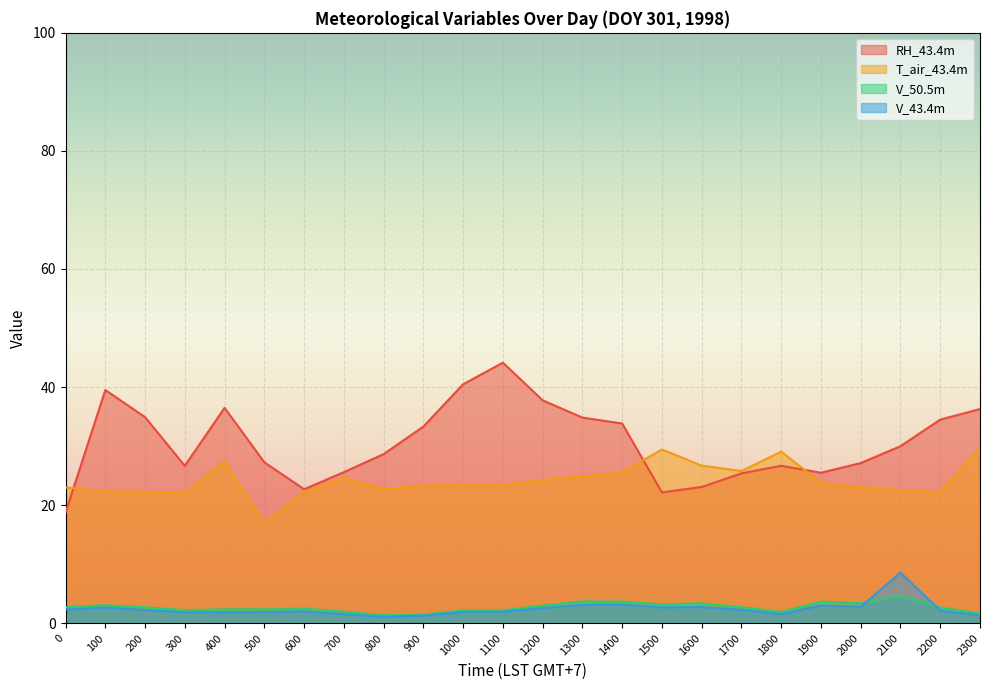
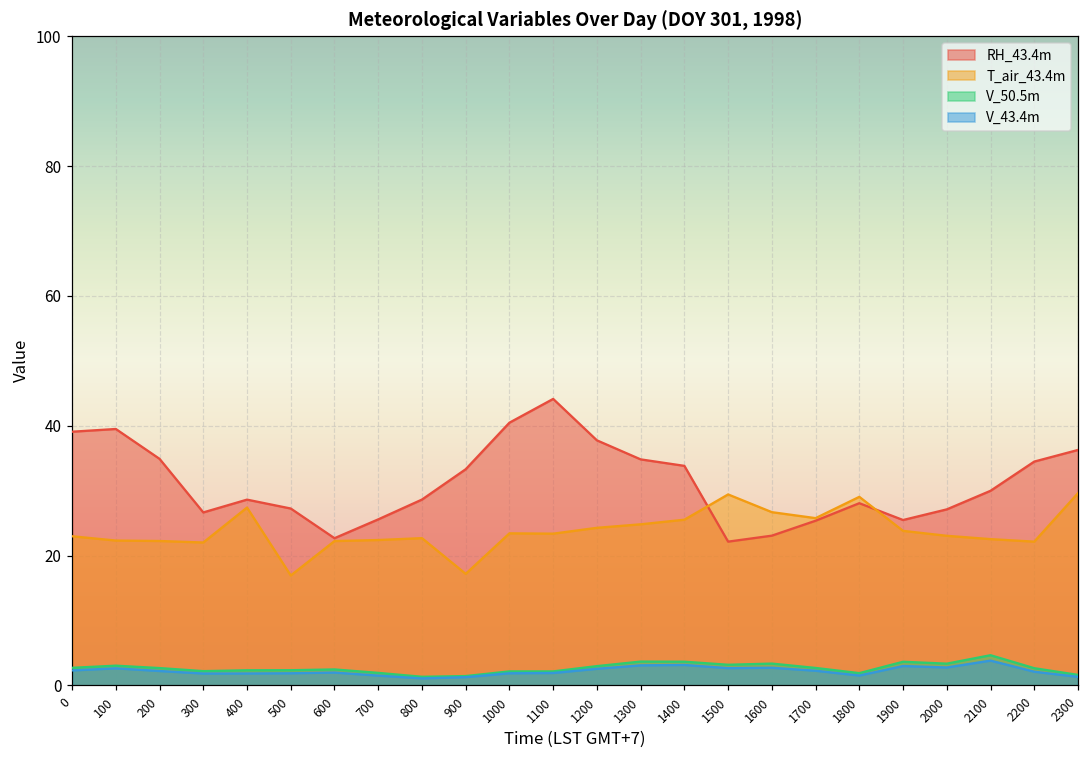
RH_43.4m, 0: 19 -> 39
RH_43.4m, 400: 36 -> 29
T_air_43.4m, 700: 25 -> 22
T_air_43.4m, 900: 23 -> 17
RH_43.4m, 1800: 27 -> 28
V_43.4m, 2100: 9 -> 4
